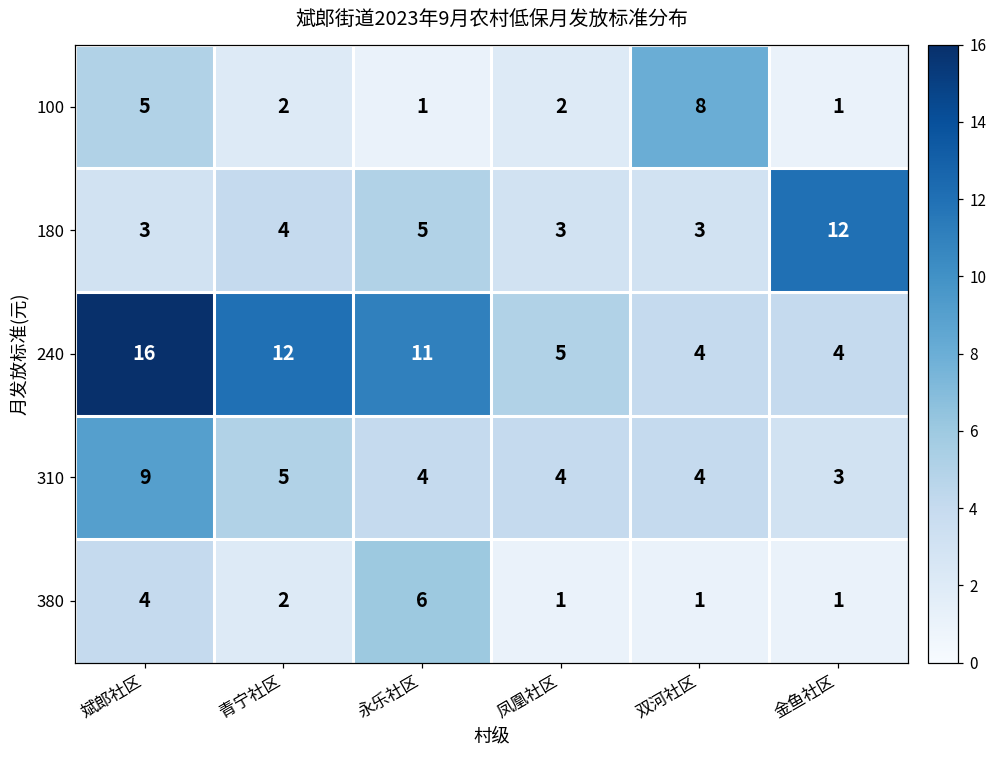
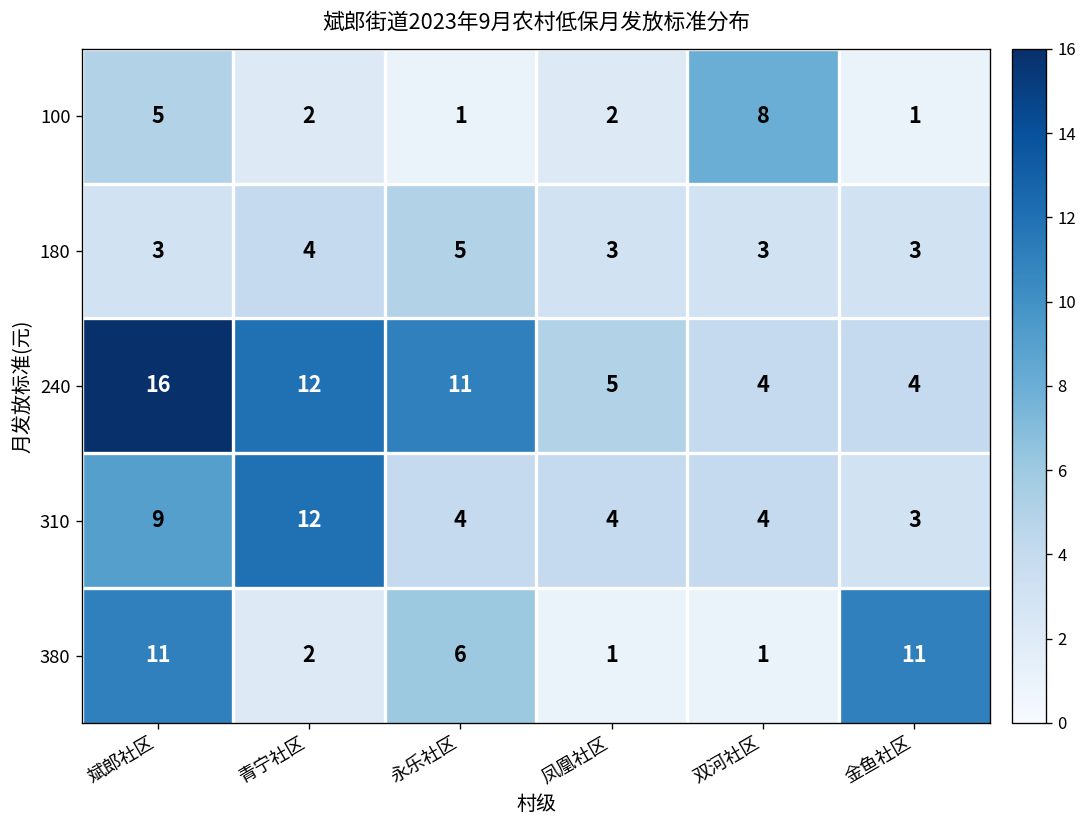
180, 金鱼社区: 12 -> 3
310, 青宁社区: 5 -> 12
380, 斌郎社区: 4 -> 11
380, 金鱼社区: 1 -> 11
